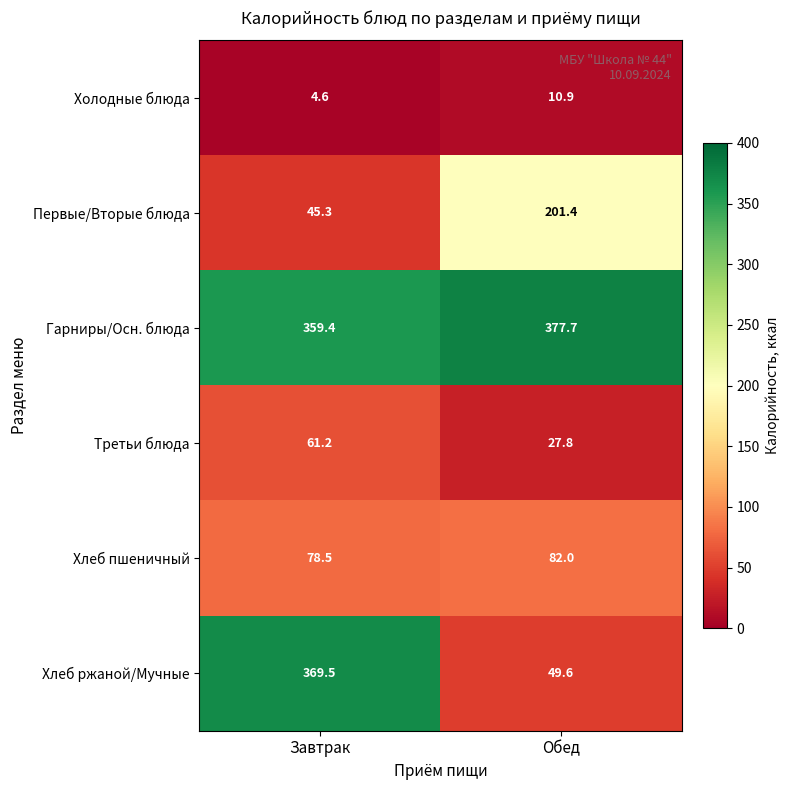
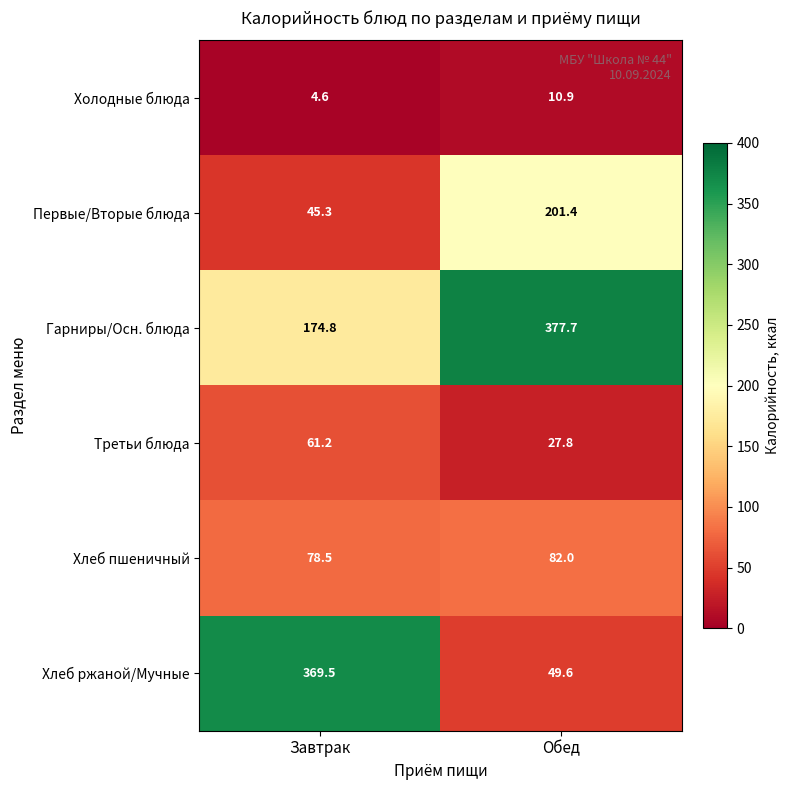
Гарниры/Осн. блюда, Завтрак: 359.4 -> 174.8
